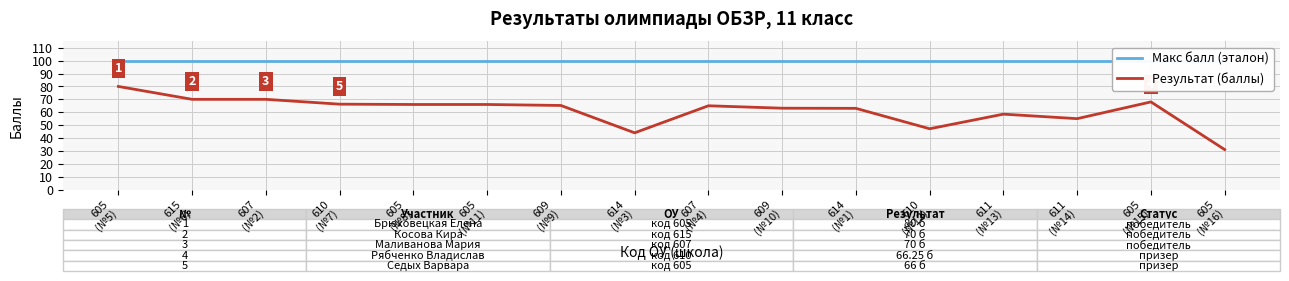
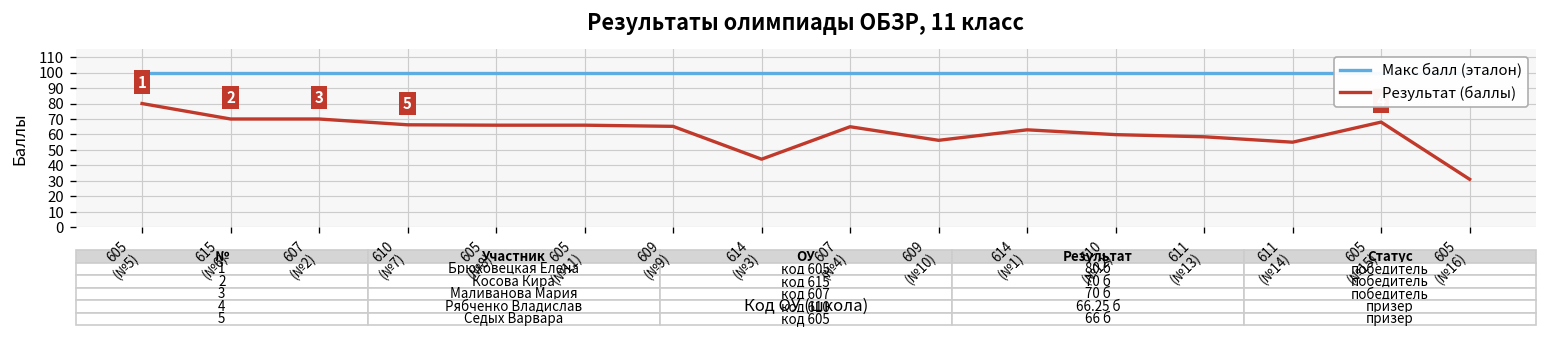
Результат (баллы), 609 (№10): 63 -> 56
Результат (баллы), 610 (№12): 47 -> 60
